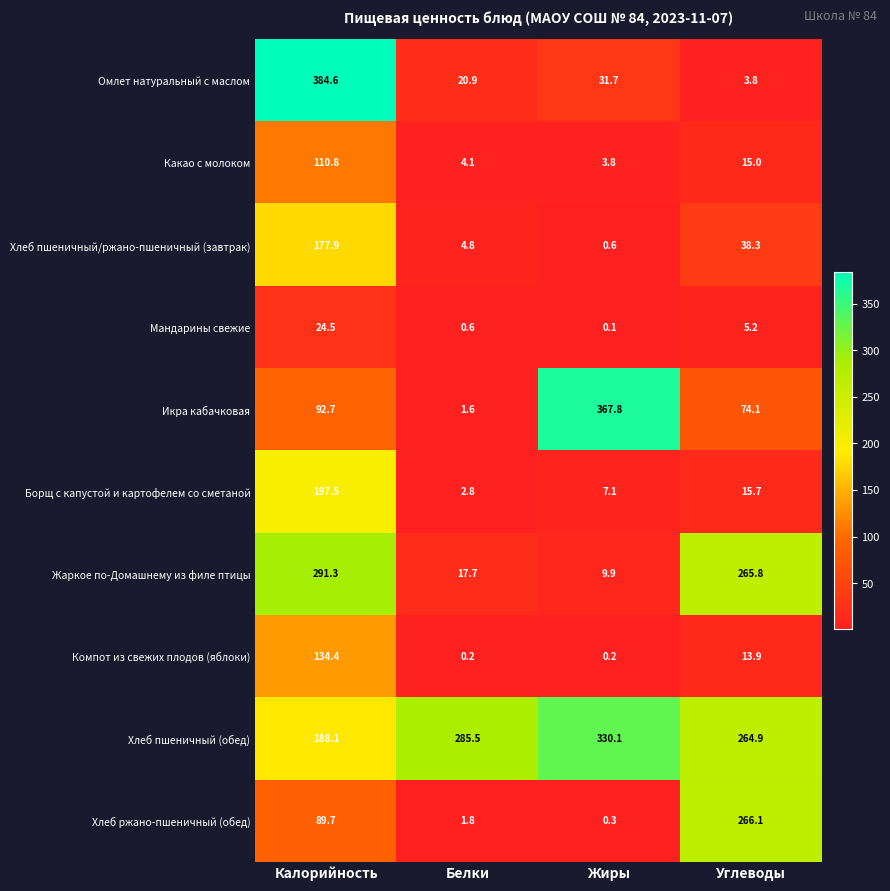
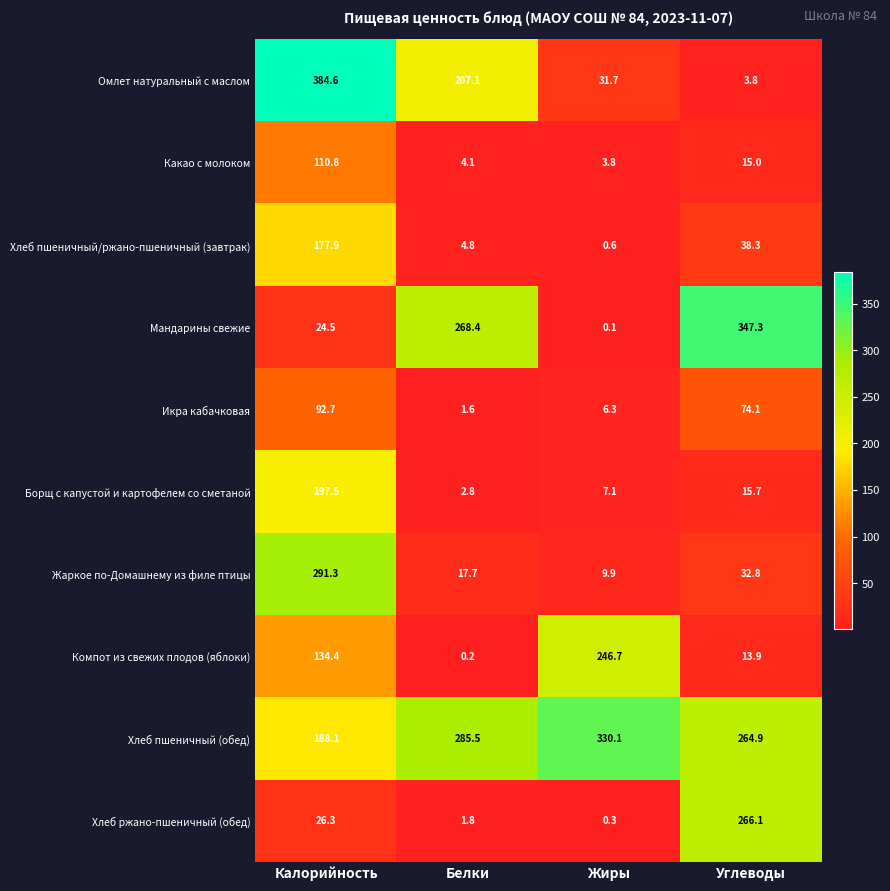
Омлет натуральный с маслом, Белки: 20.9 -> 207.1
Мандарины свежие, Белки: 0.6 -> 268.4
Мандарины свежие, Углеводы: 5.2 -> 347.3
Икра кабачковая, Жиры: 367.8 -> 6.3
Жаркое по-Домашнему из филе птицы, Углеводы: 265.8 -> 32.8
Компот из свежих плодов (яблоки), Жиры: 0.2 -> 246.7
Хлеб ржано-пшеничный (обед), Калорийность: 89.7 -> 26.3
